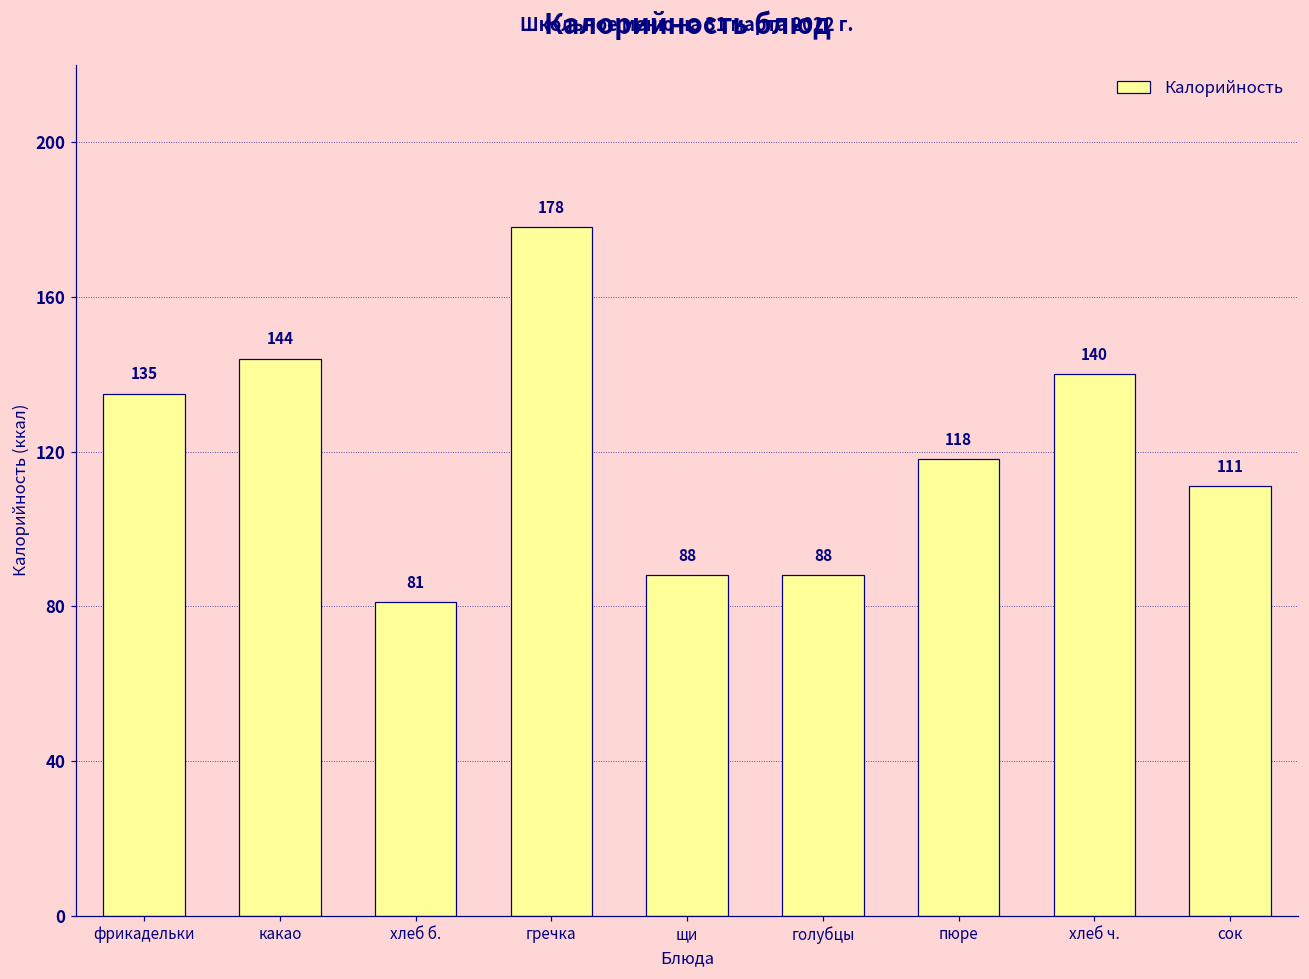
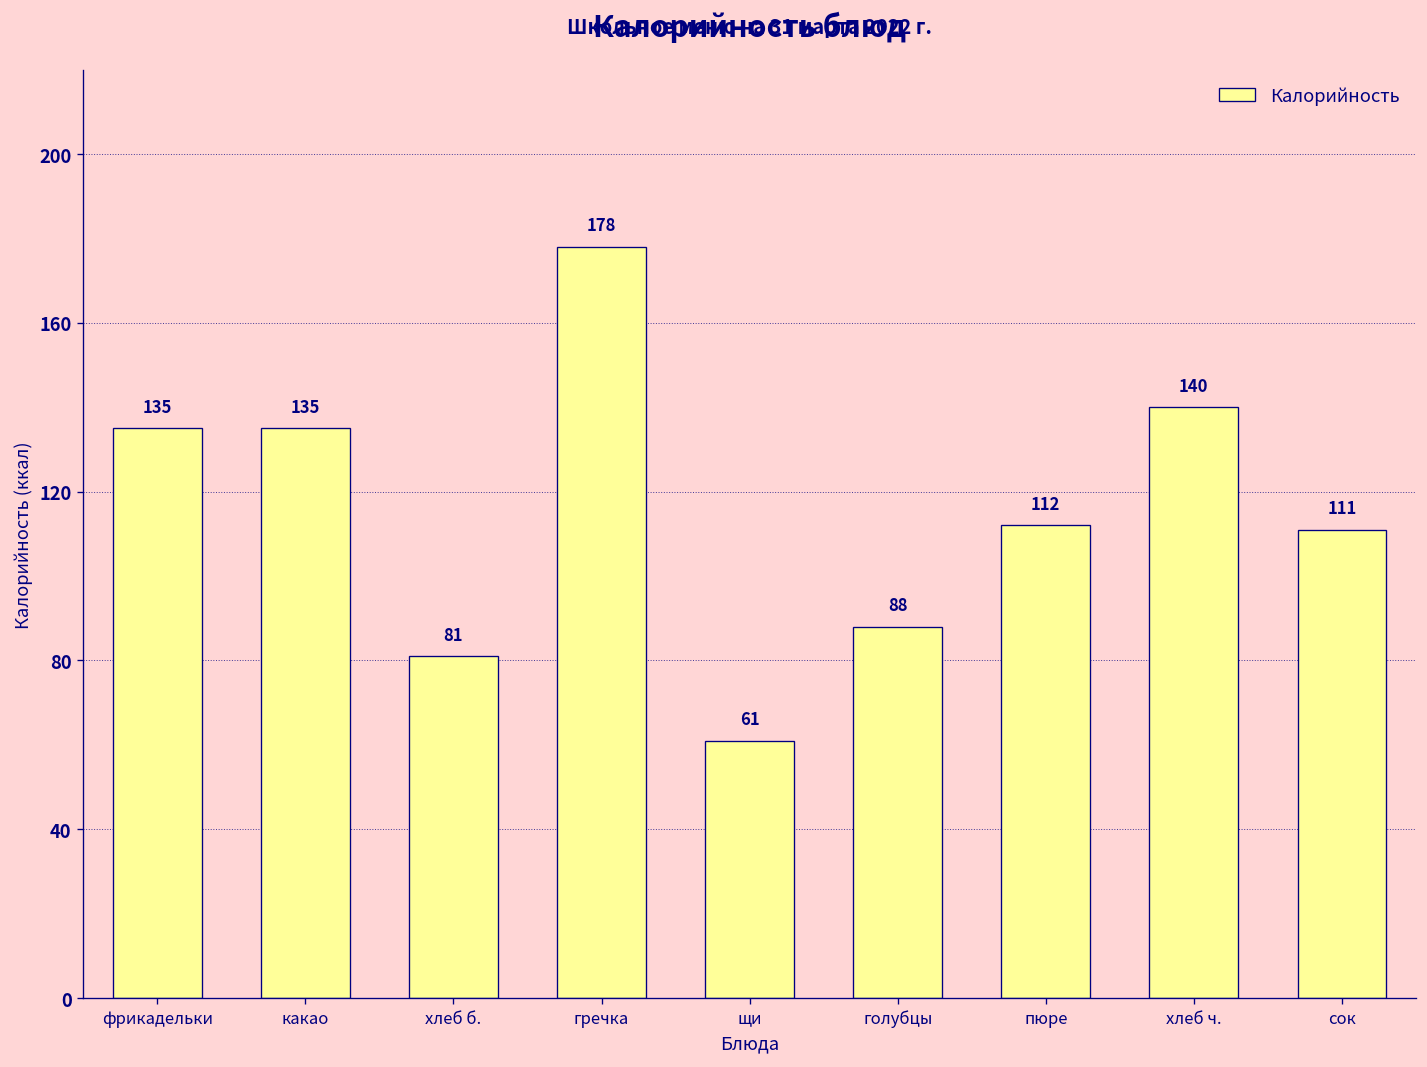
какао: 144 -> 135
щи: 88 -> 61
пюре: 118 -> 112
